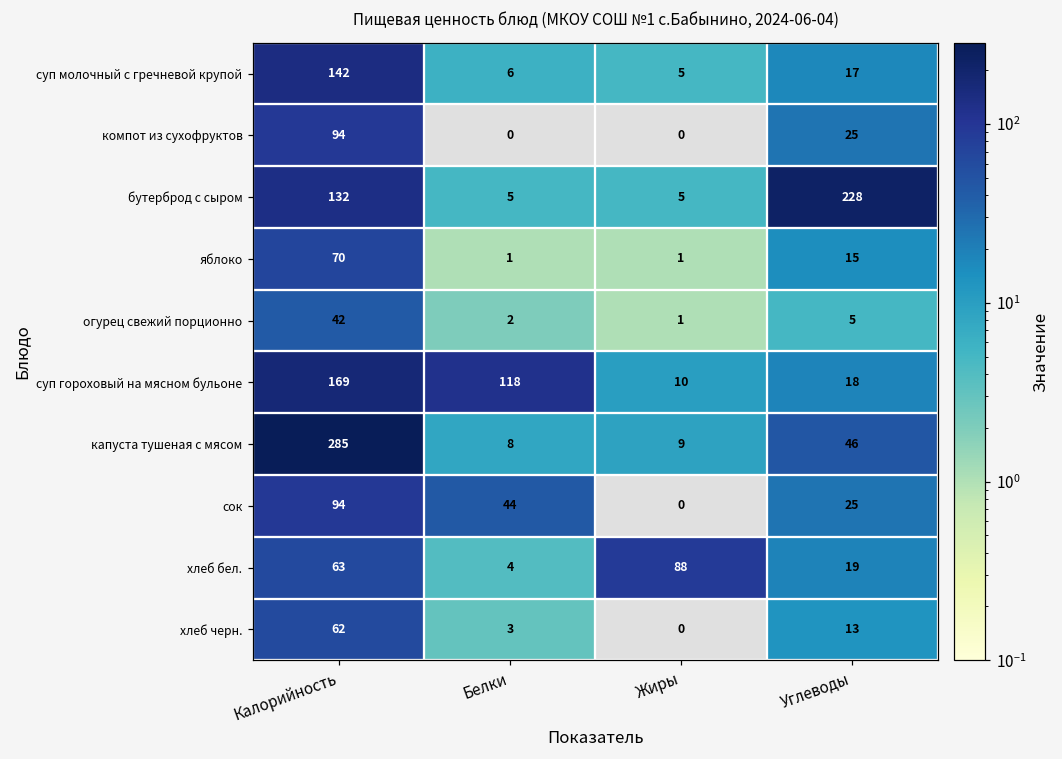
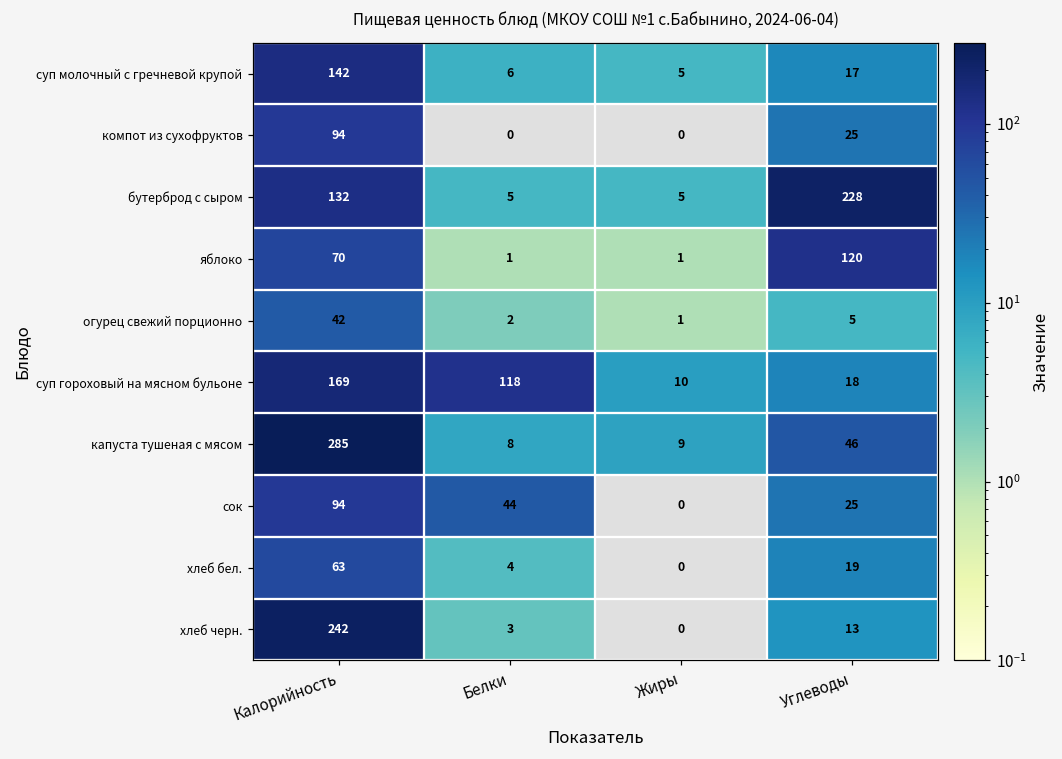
яблоко, Углеводы: 15 -> 120
хлеб бел., Жиры: 88 -> 0
хлеб черн., Калорийность: 62 -> 242
